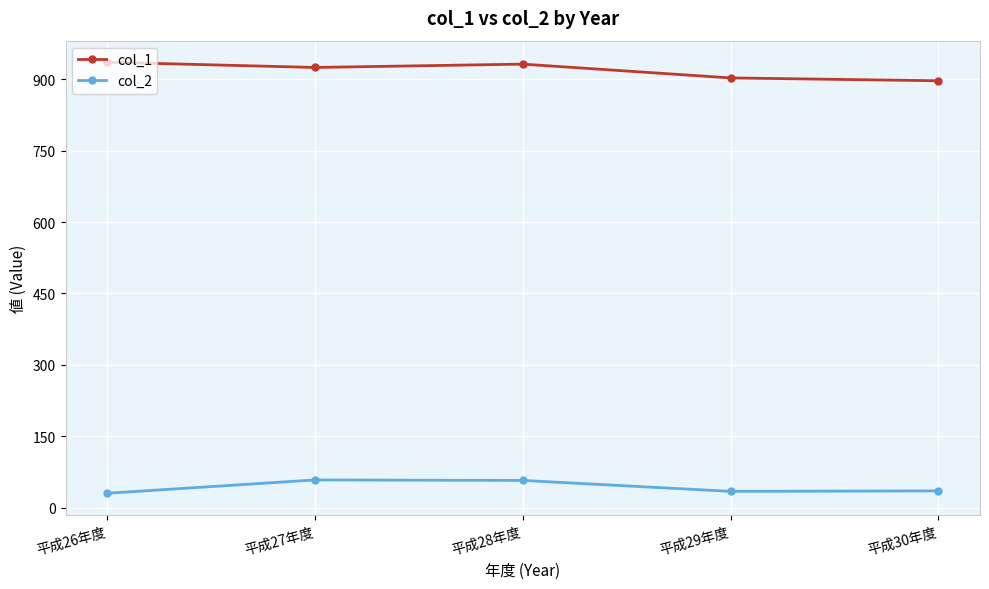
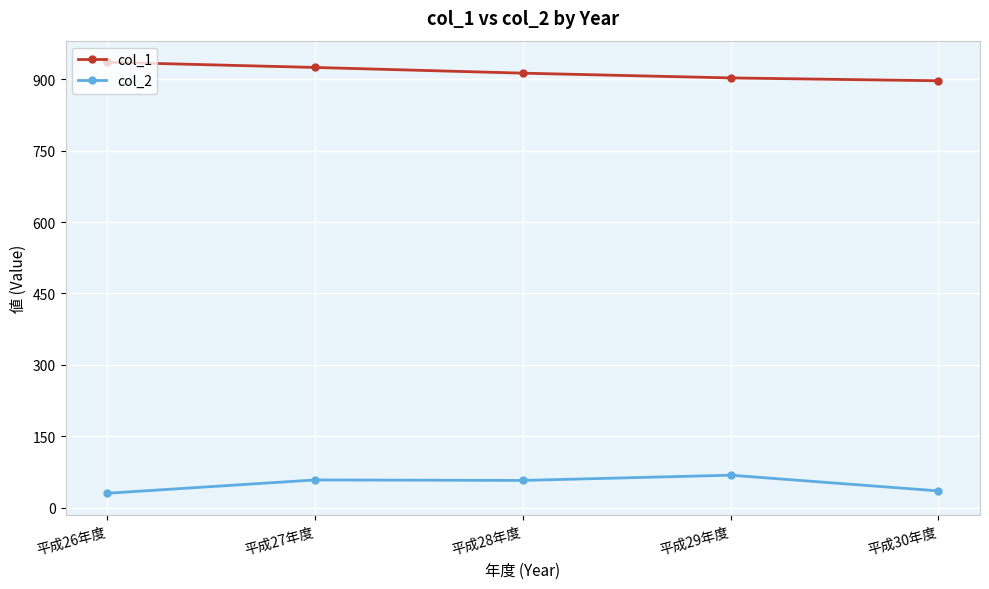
col_1, 平成28年度: 930 -> 910
col_2, 平成29年度: 30 -> 70
